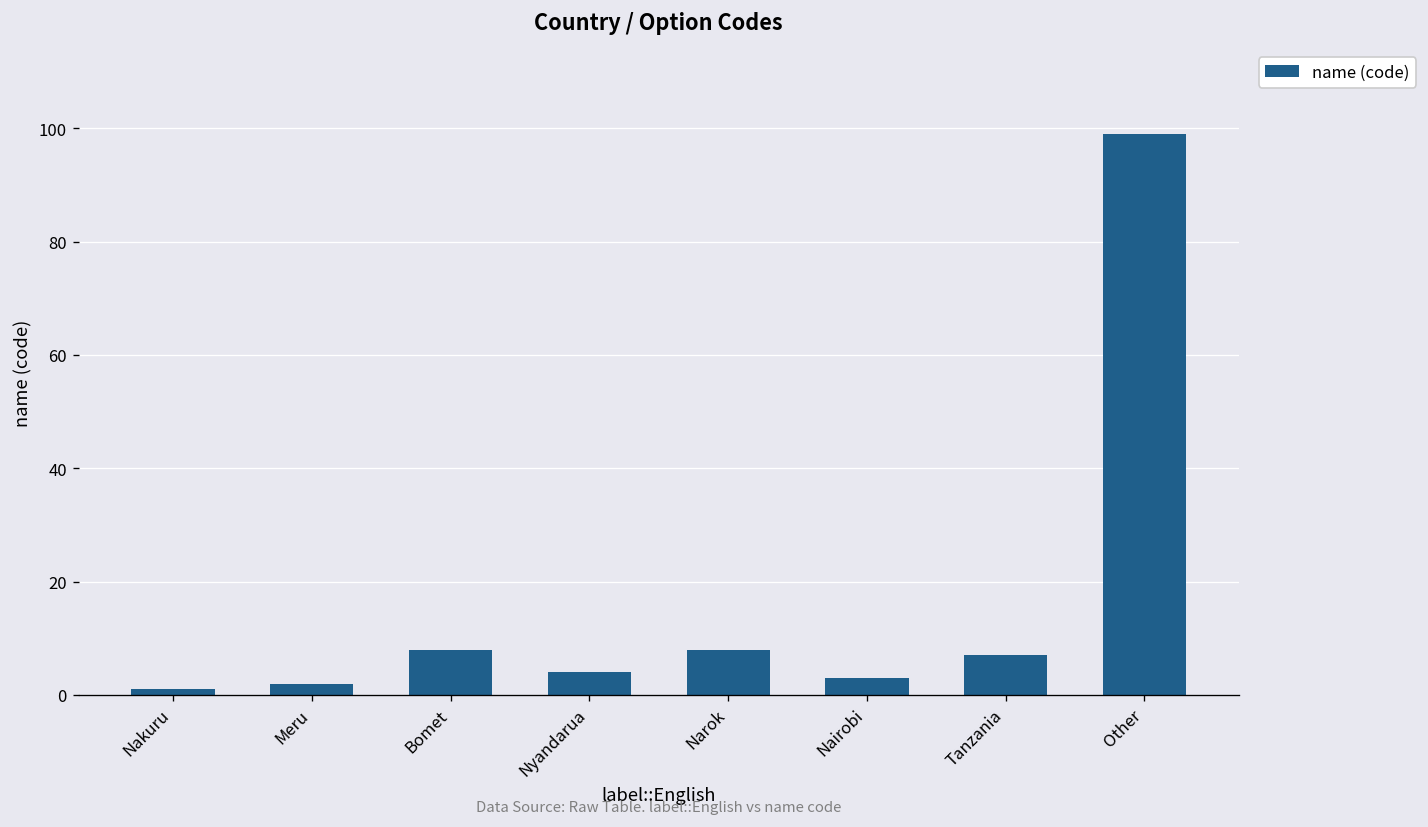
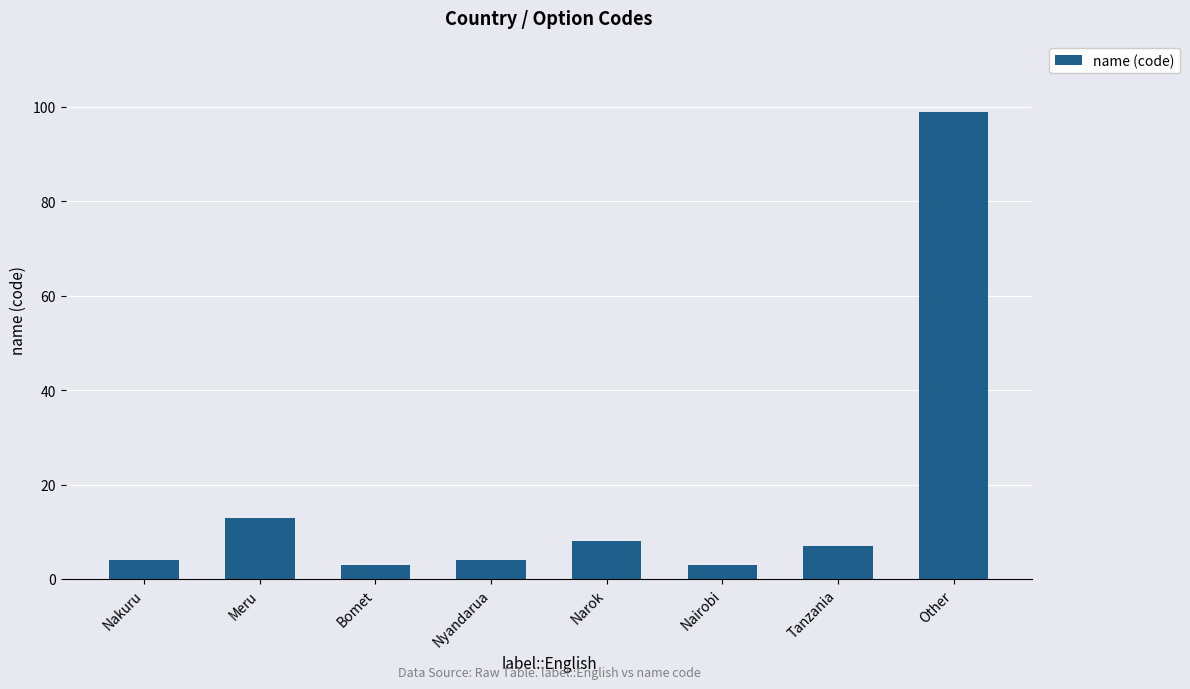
Nakuru: 1 -> 4
Meru: 2 -> 13
Bomet: 8 -> 3
